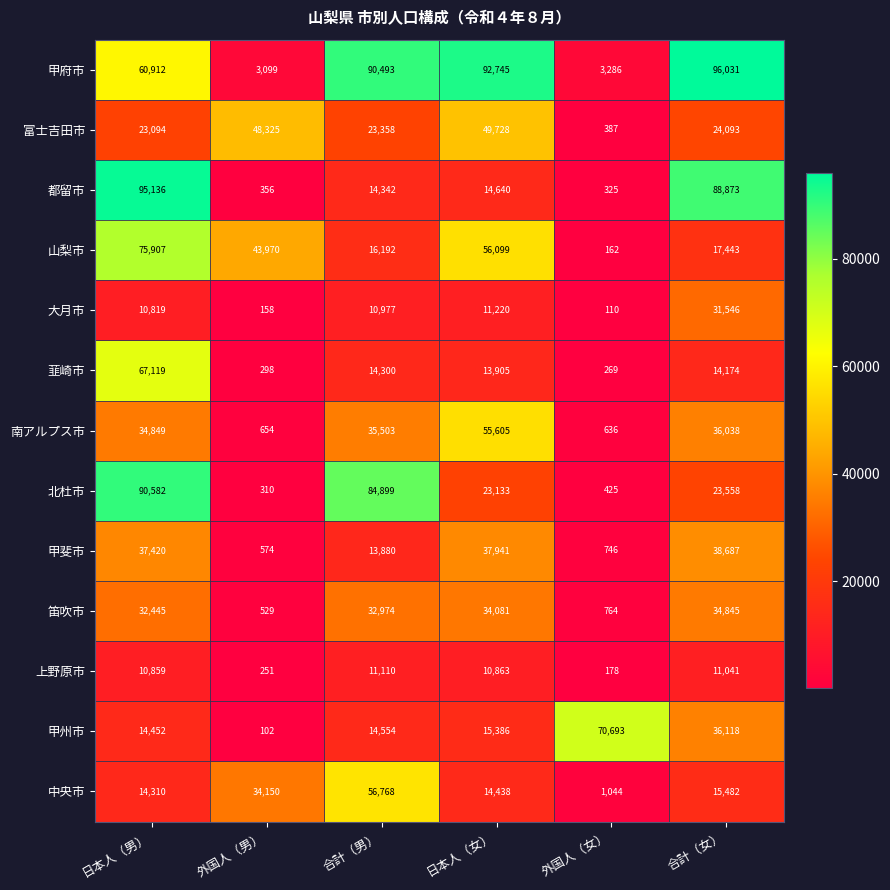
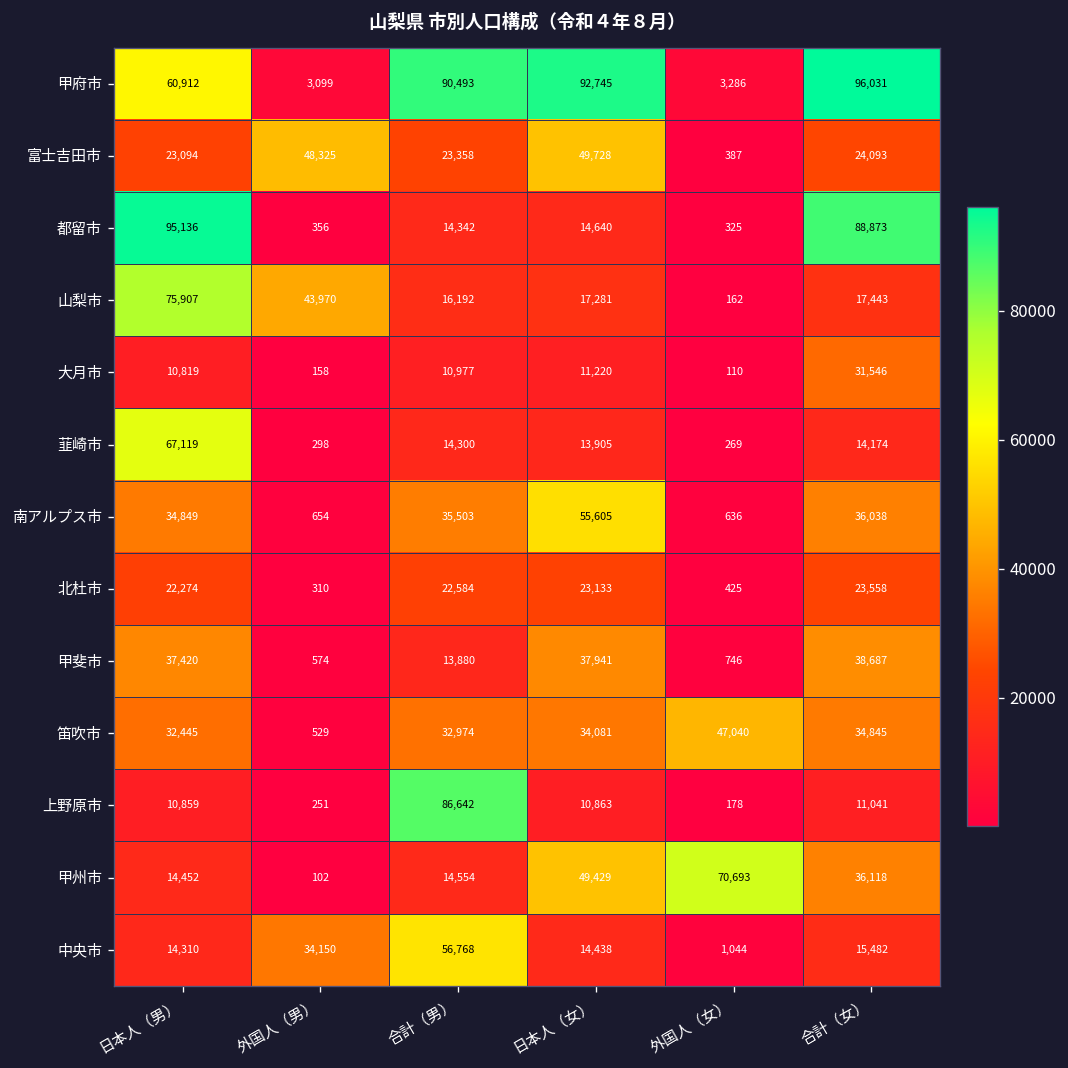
山梨市, 日本人（女）: 56,099 -> 17,281
北杜市, 日本人（男）: 90,582 -> 22,274
北杜市, 合計（男）: 84,899 -> 22,584
笛吹市, 外国人（女）: 764 -> 47,040
上野原市, 合計（男）: 11,110 -> 86,642
甲州市, 日本人（女）: 15,386 -> 49,429
